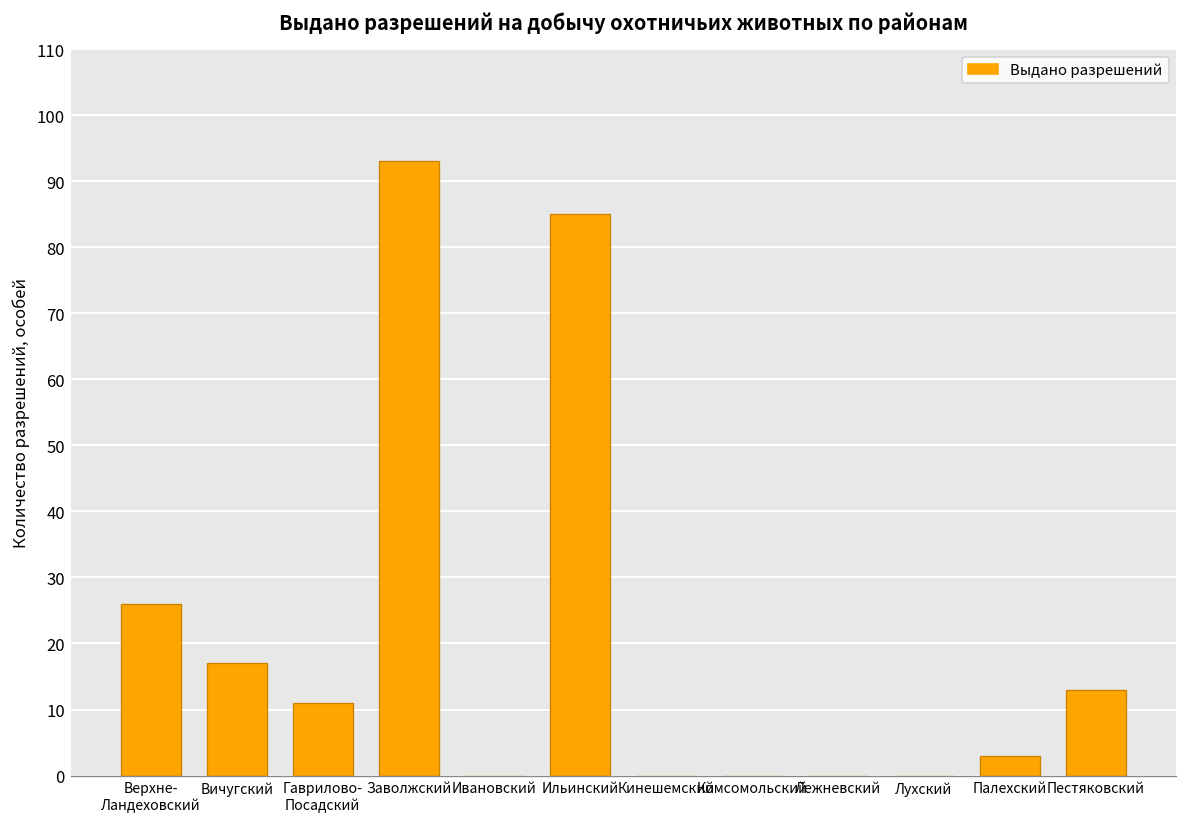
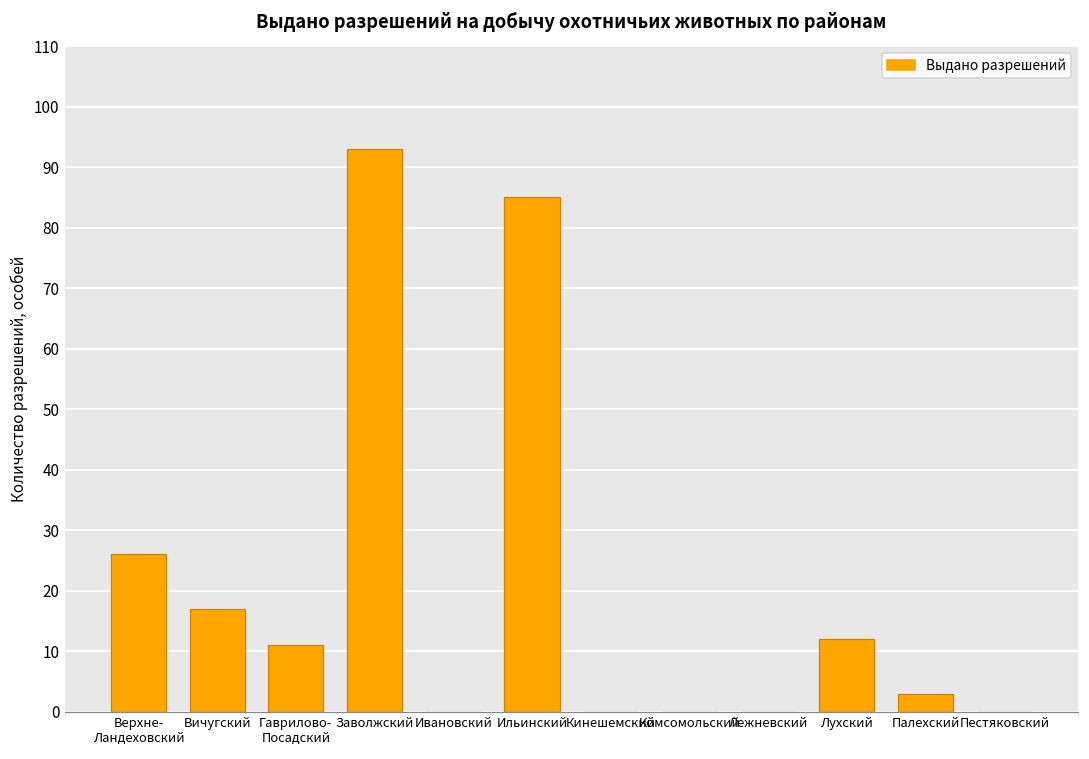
Лухский: 0 -> 12
Пестяковский: 13 -> 0
